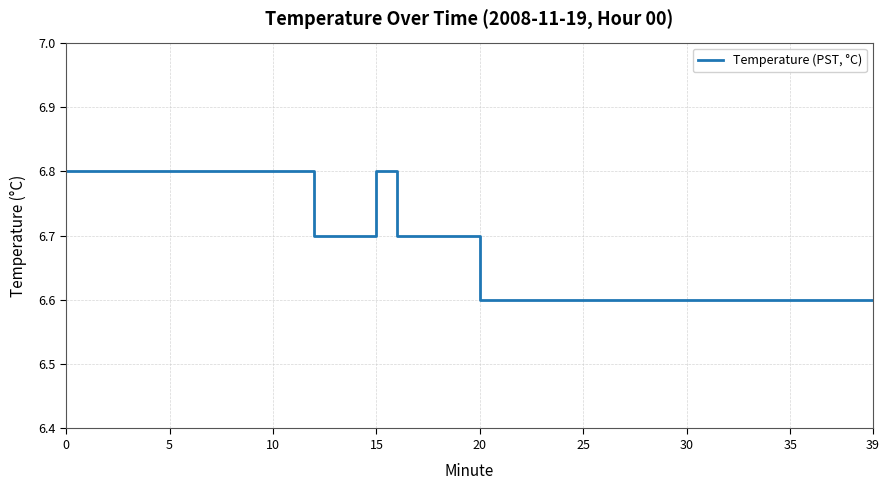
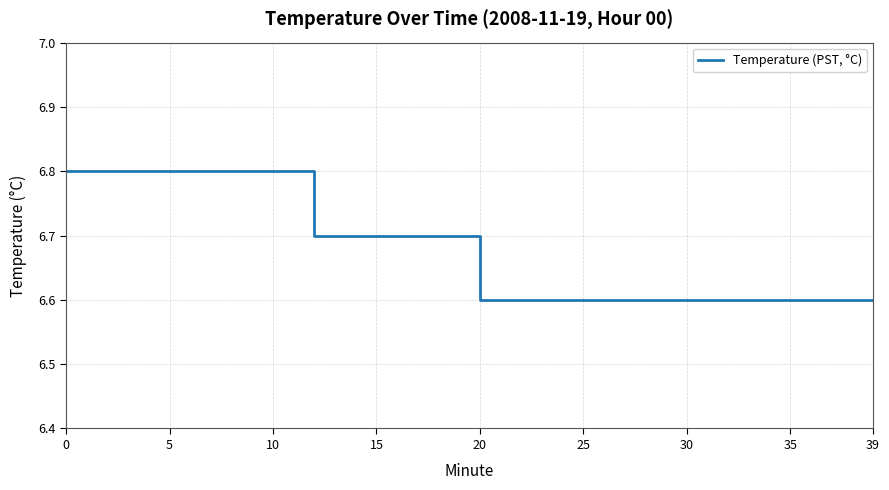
15: 6.8 -> 6.7
